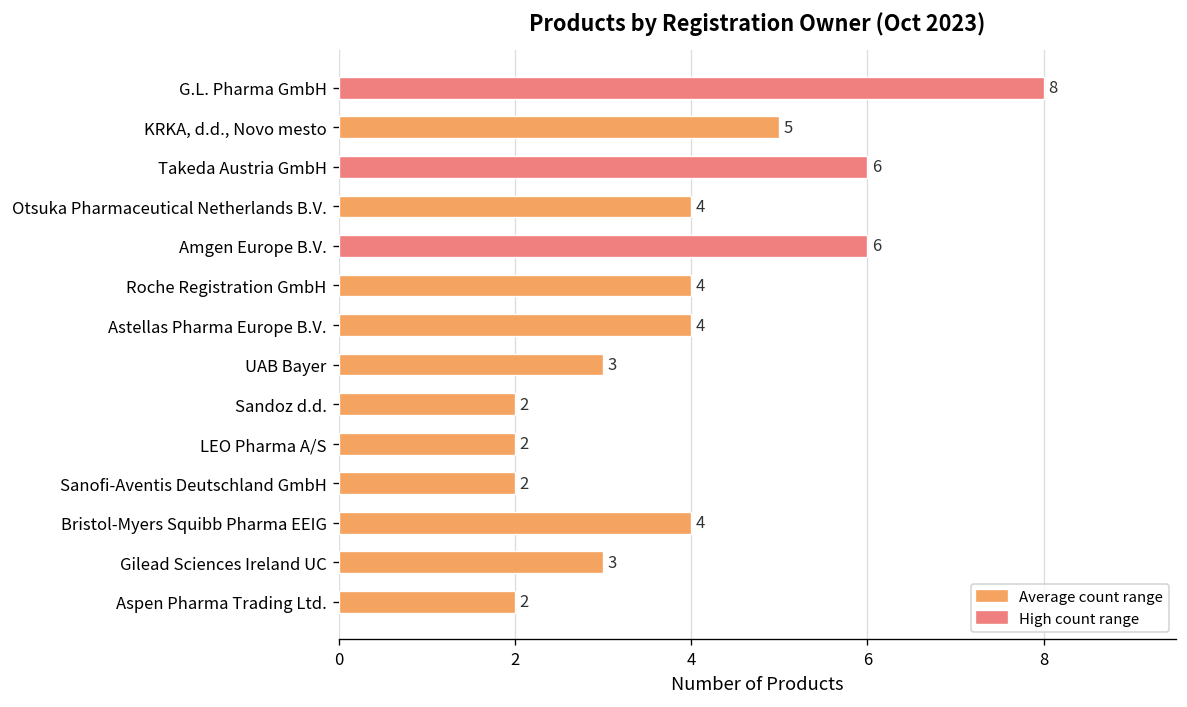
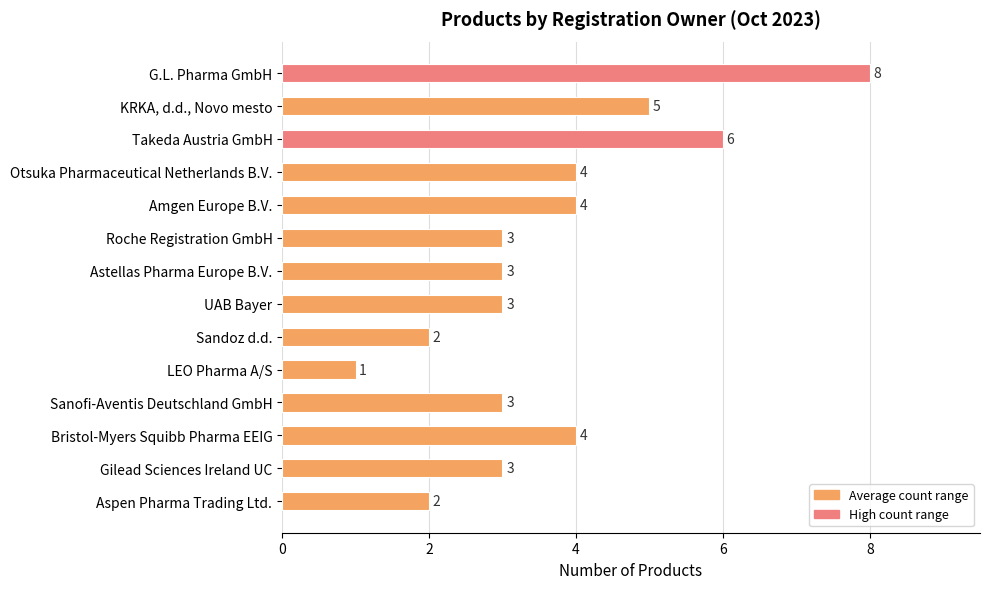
Amgen Europe B.V.: 6 -> 4
Roche Registration GmbH: 4 -> 3
Astellas Pharma Europe B.V.: 4 -> 3
LEO Pharma A/S: 2 -> 1
Sanofi-Aventis Deutschland GmbH: 2 -> 3
